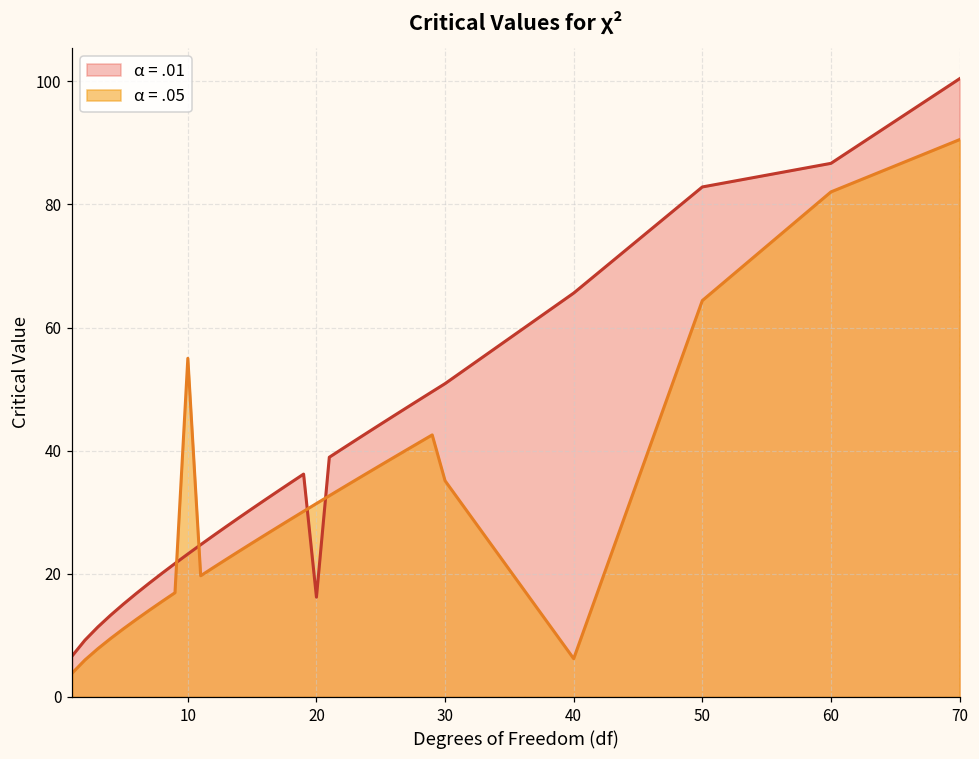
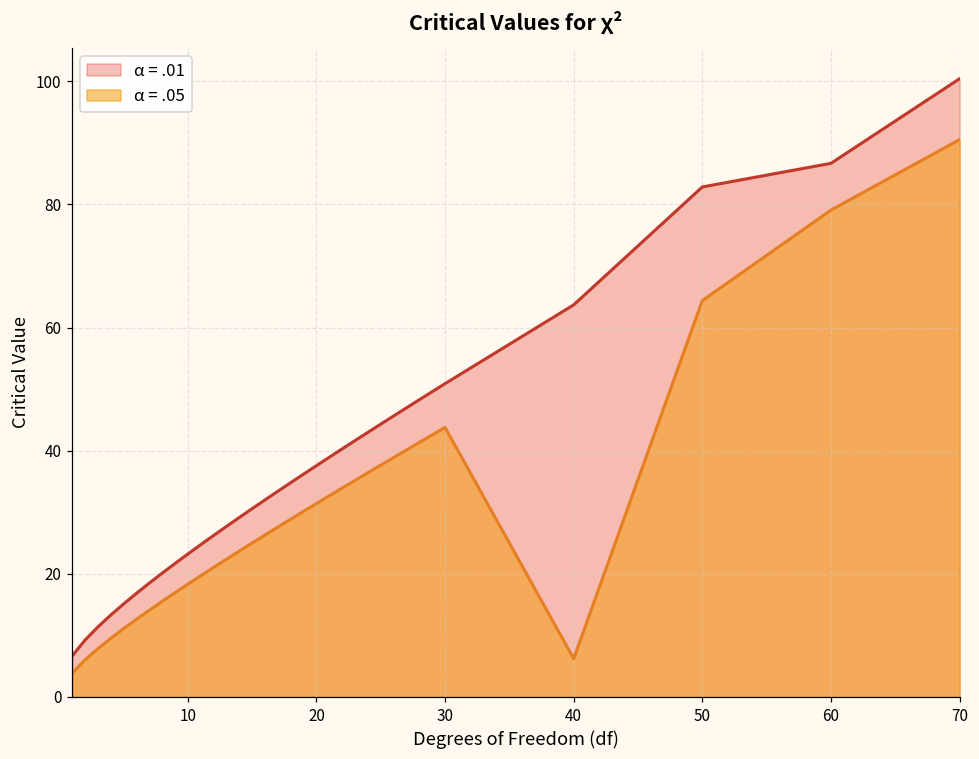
α = .05, 10: 55 -> 18
α = .01, 20: 16 -> 38
α = .05, 30: 35 -> 44
α = .01, 40: 66 -> 64
α = .05, 60: 82 -> 79
